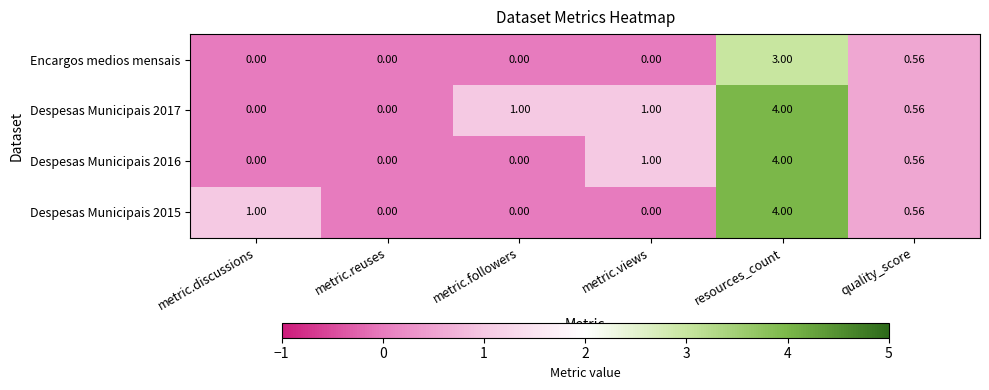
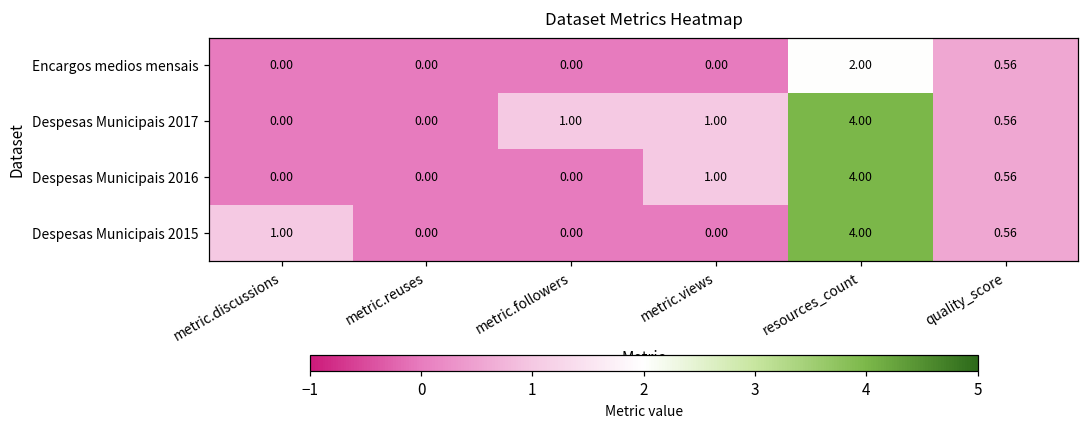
Encargos medios mensais, resources_count: 3.00 -> 2.00
